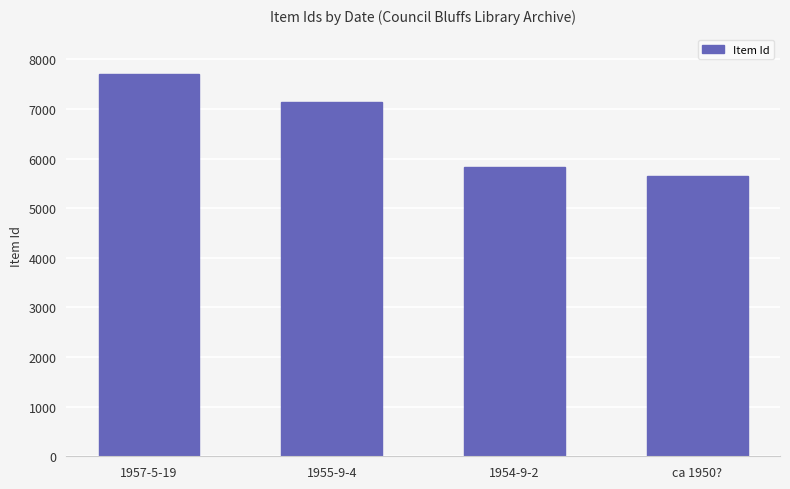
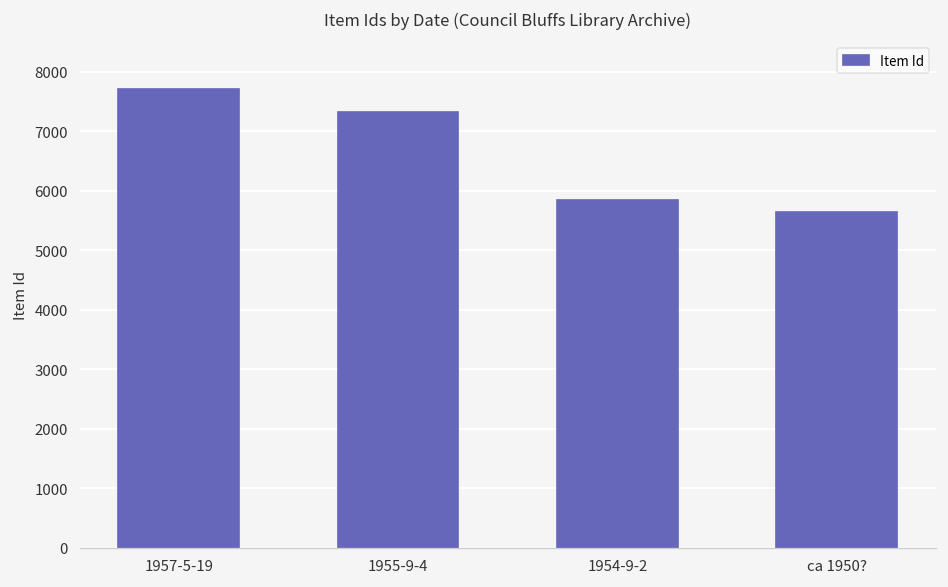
1955-9-4: 7200 -> 7300
